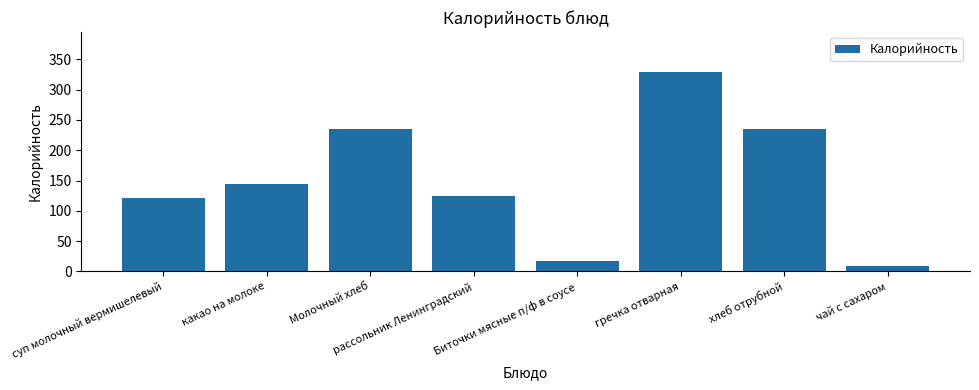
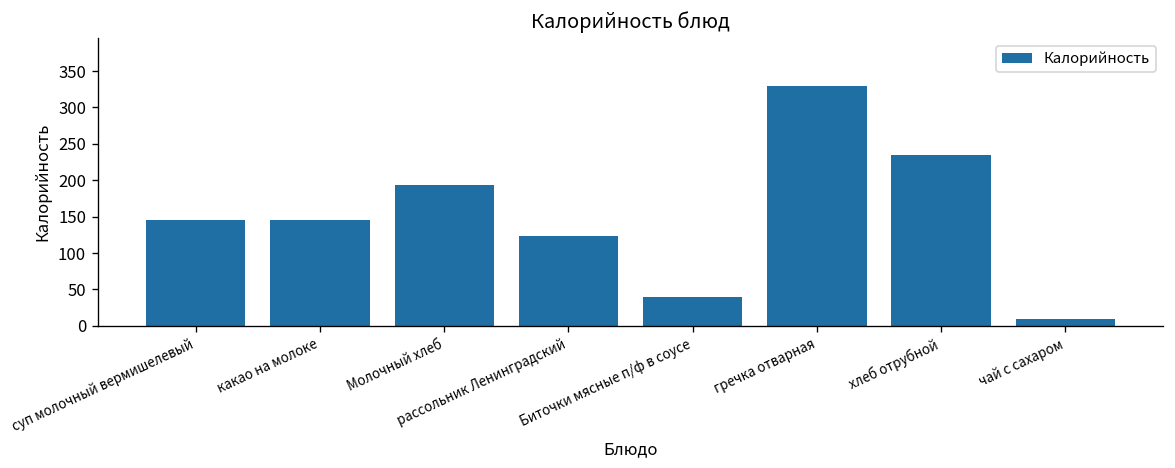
суп молочный вермишелевый: 120 -> 150
Молочный хлеб: 240 -> 190
Биточки мясные п/ф в соусе: 20 -> 40
